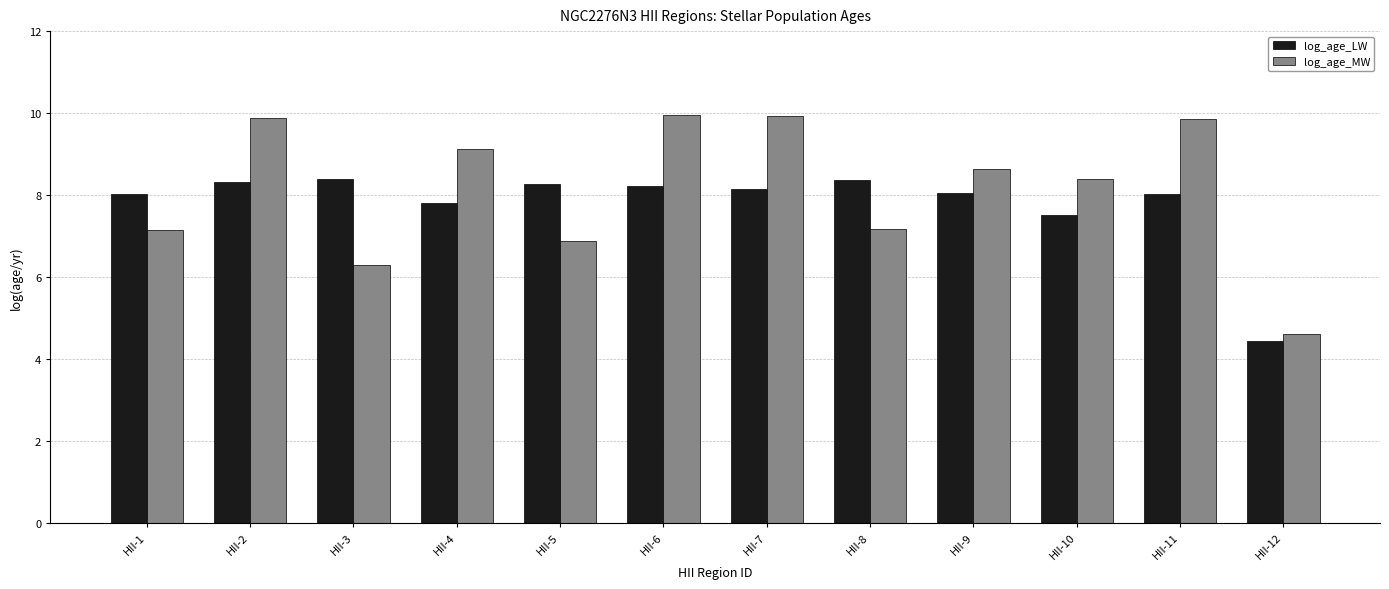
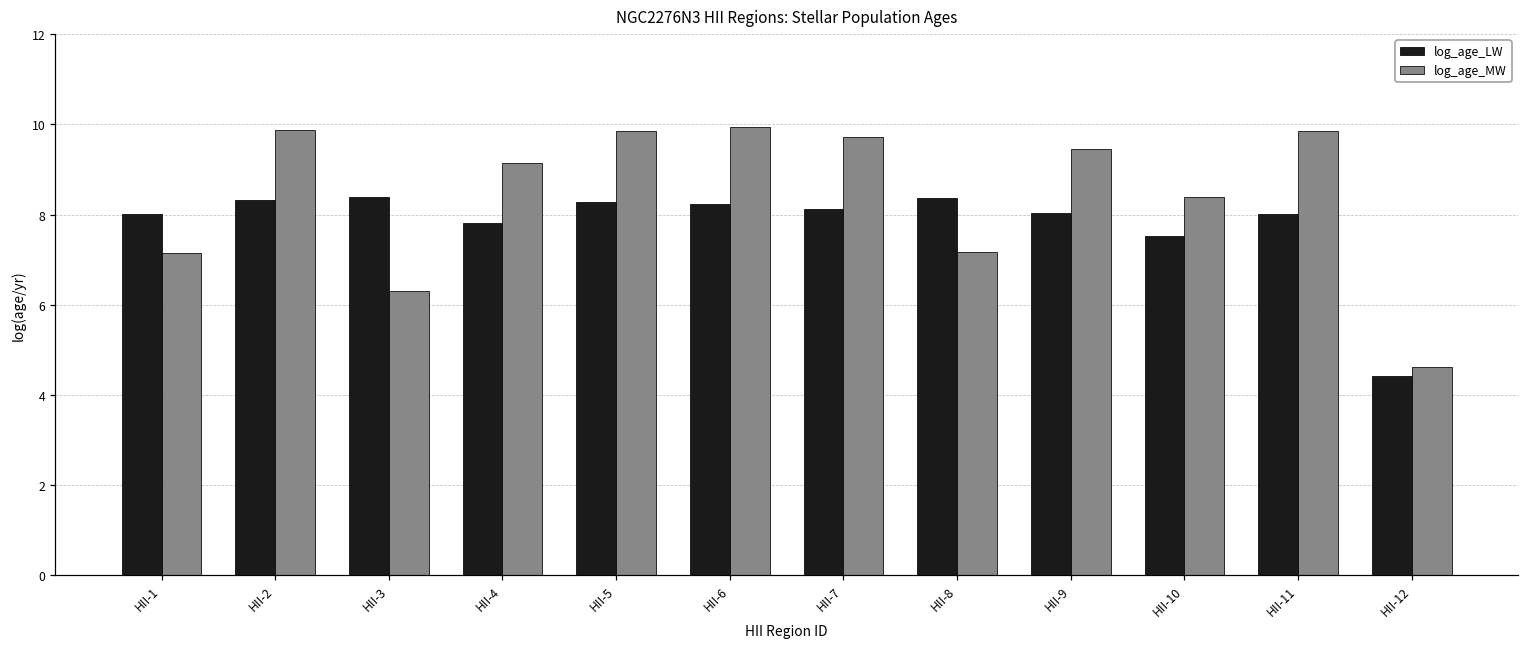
log_age_MW, HII-5: 6.9 -> 9.9
log_age_MW, HII-7: 9.9 -> 9.7
log_age_MW, HII-9: 8.6 -> 9.4
